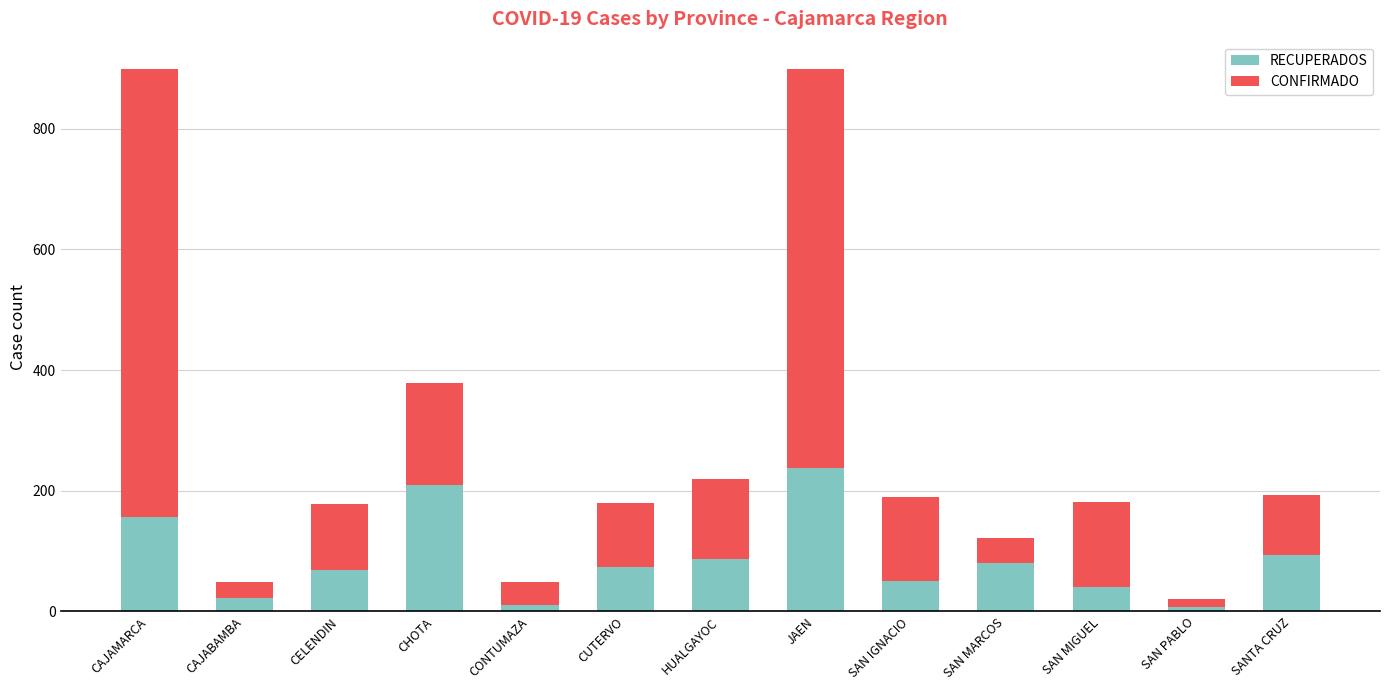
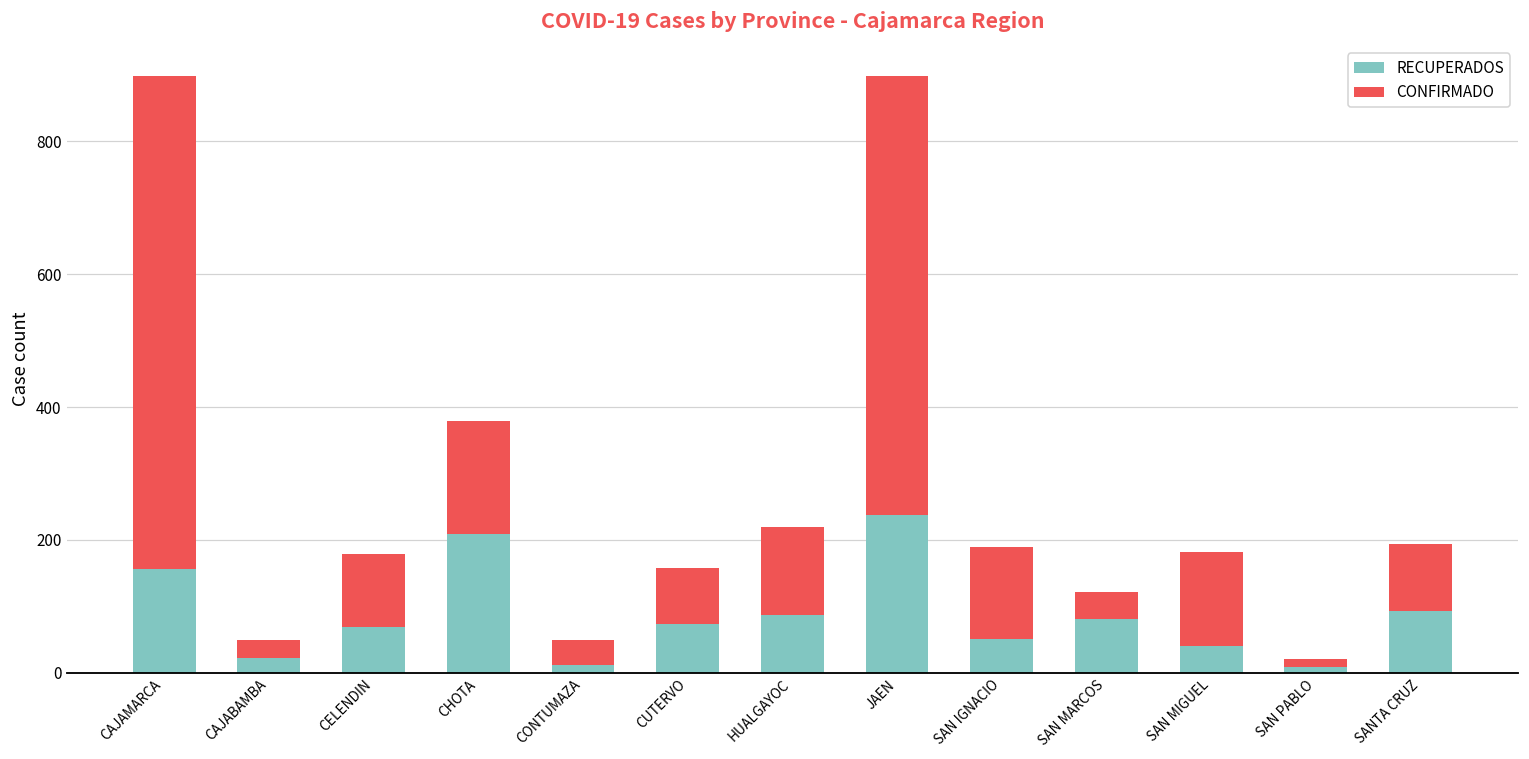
CONFIRMADO, CUTERVO: 110 -> 80
